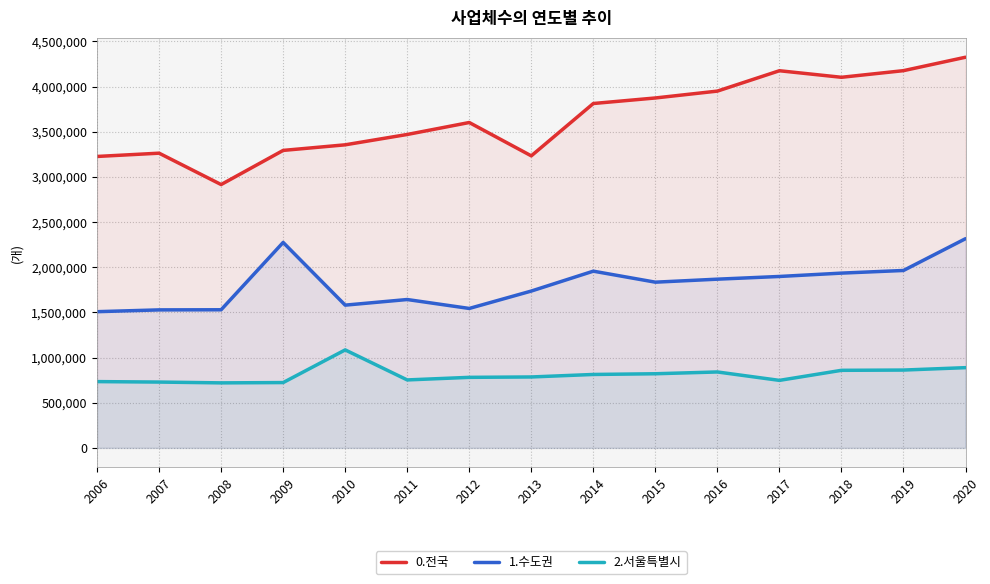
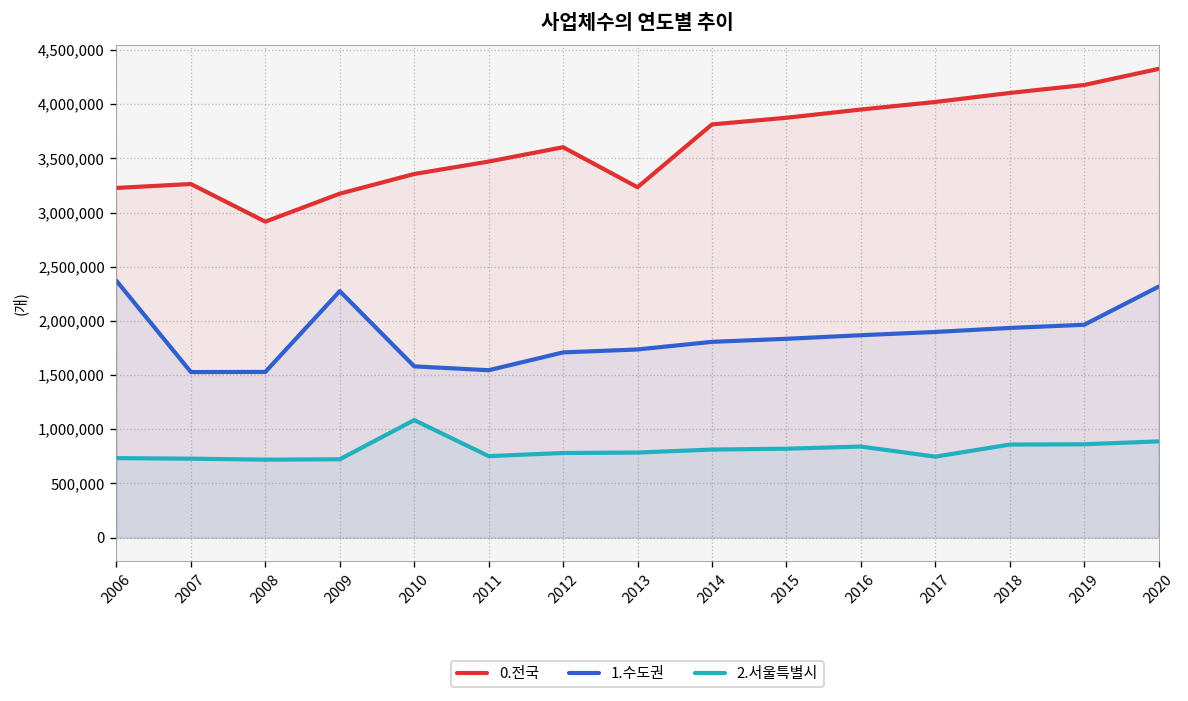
1.수도권, 2006: 1,500,000 -> 2,400,000
0.전국, 2009: 3,300,000 -> 3,200,000
1.수도권, 2011: 1,600,000 -> 1,500,000
1.수도권, 2012: 1,500,000 -> 1,700,000
1.수도권, 2014: 2,000,000 -> 1,800,000
0.전국, 2017: 4,200,000 -> 4,000,000
